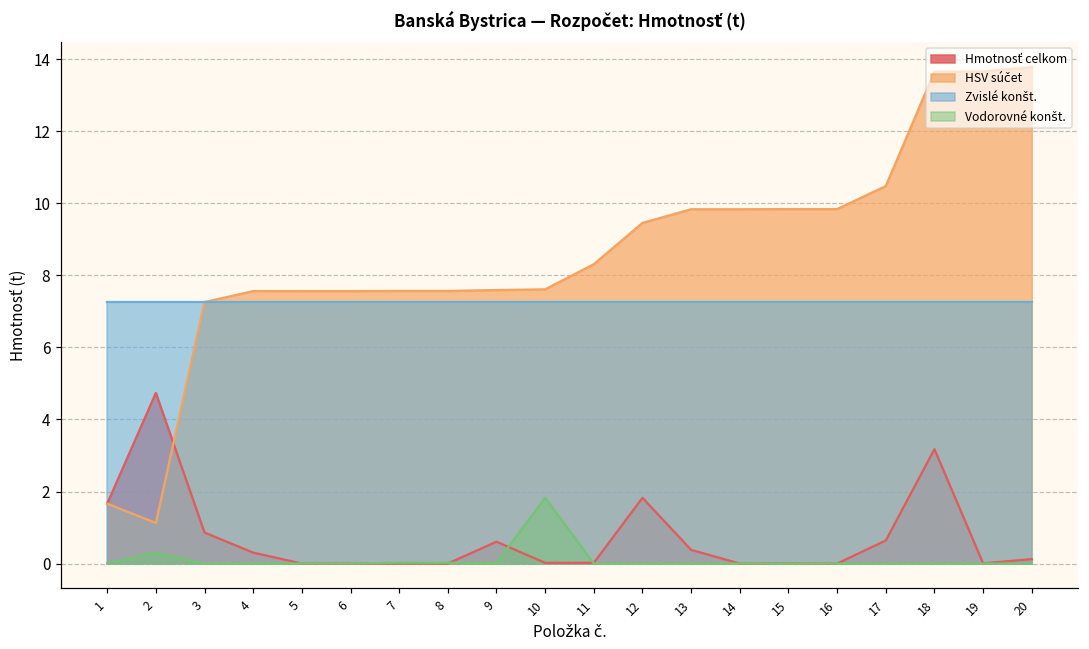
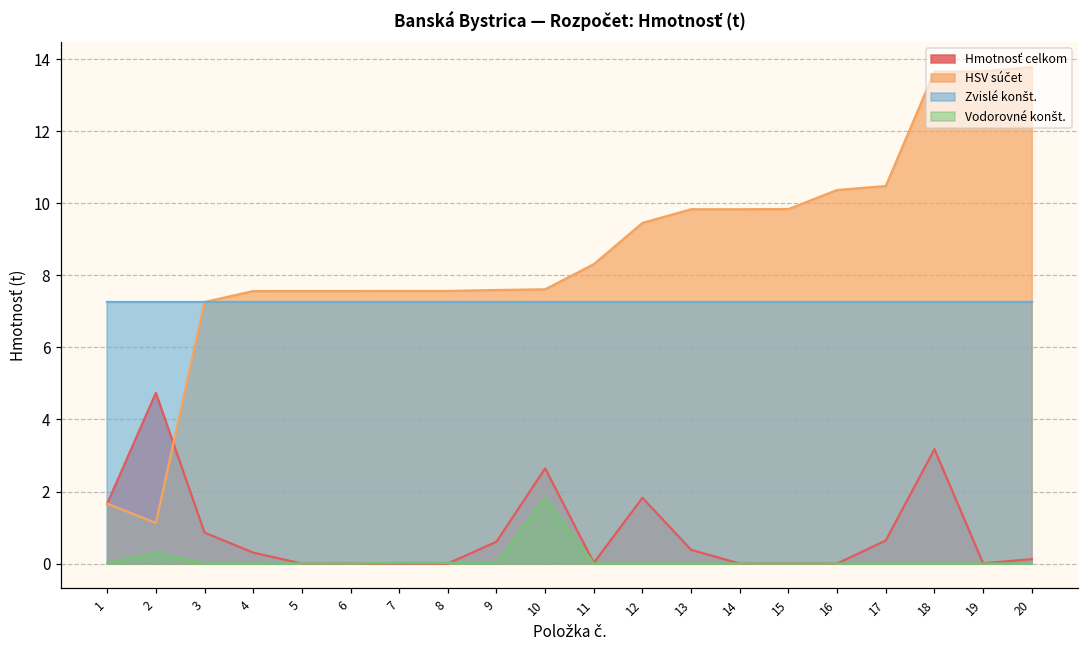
Hmotnosť celkom, 10: 0.0 -> 2.6
HSV súčet, 16: 9.8 -> 10.4
